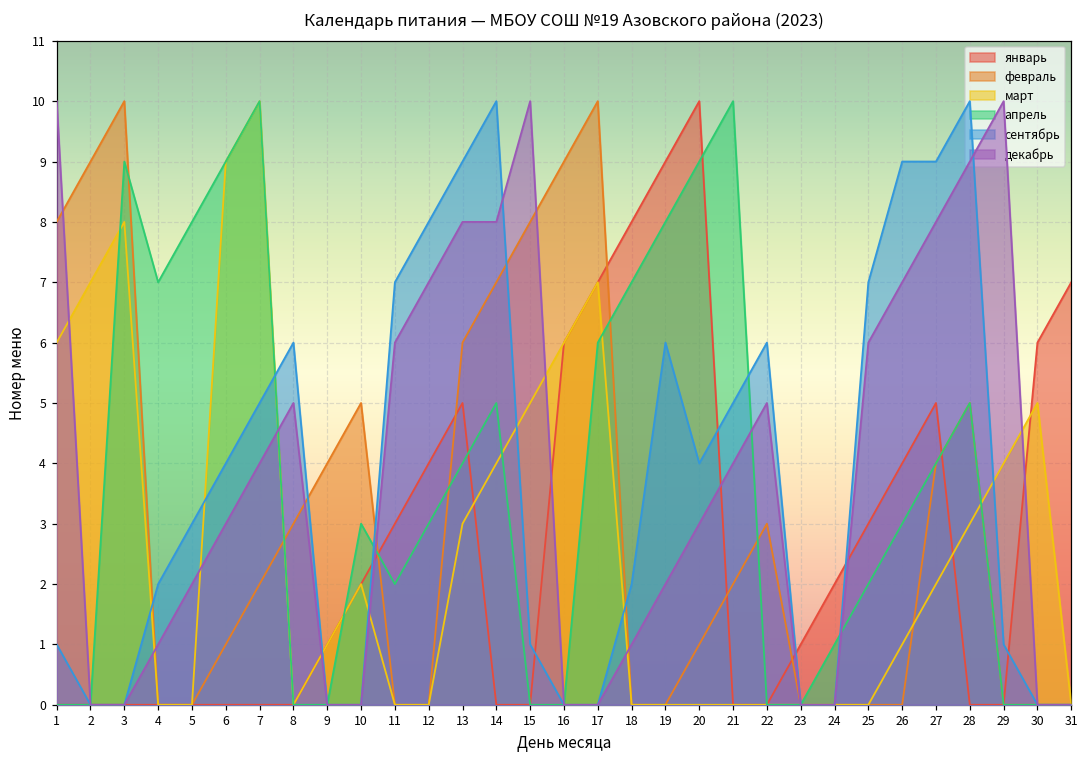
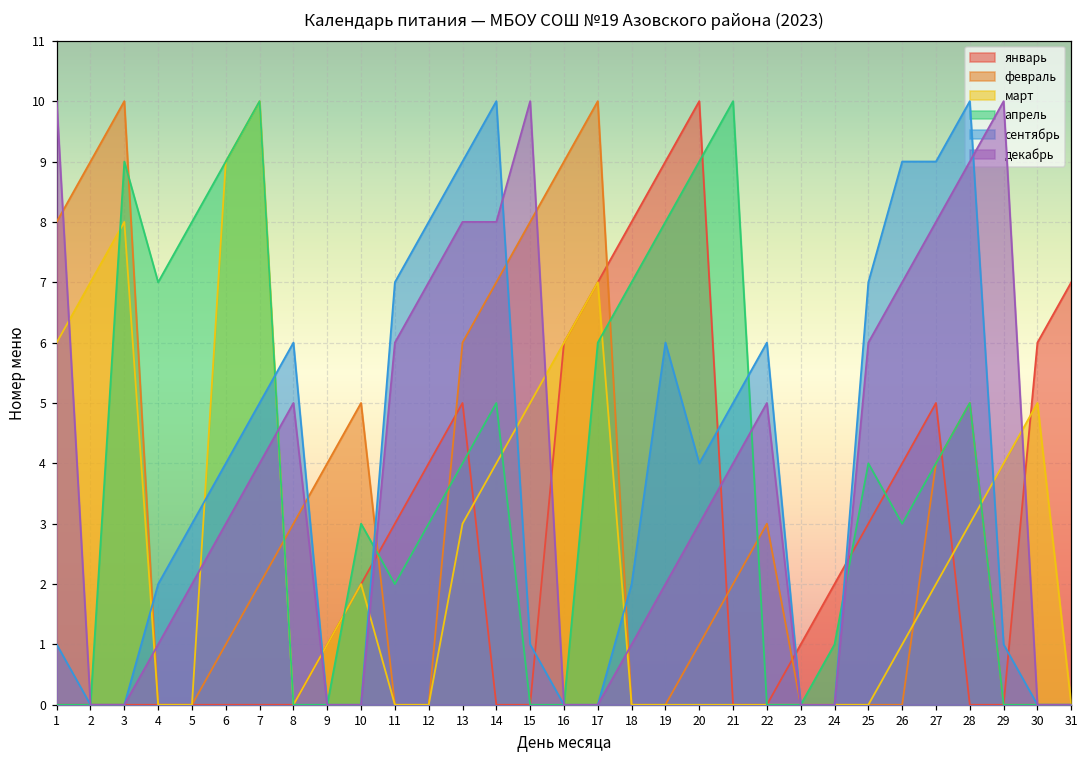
апрель, 25: 2 -> 4
